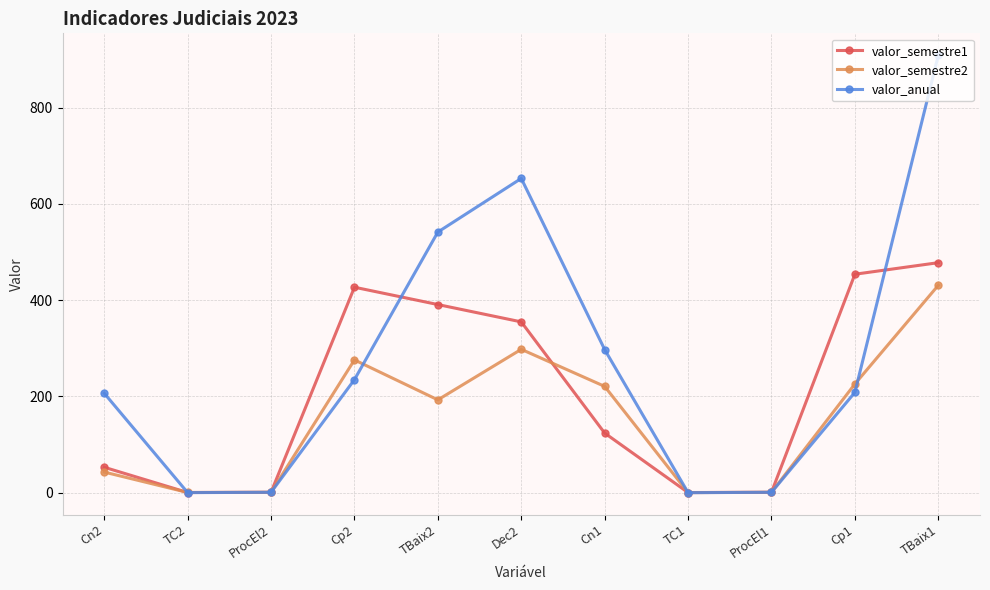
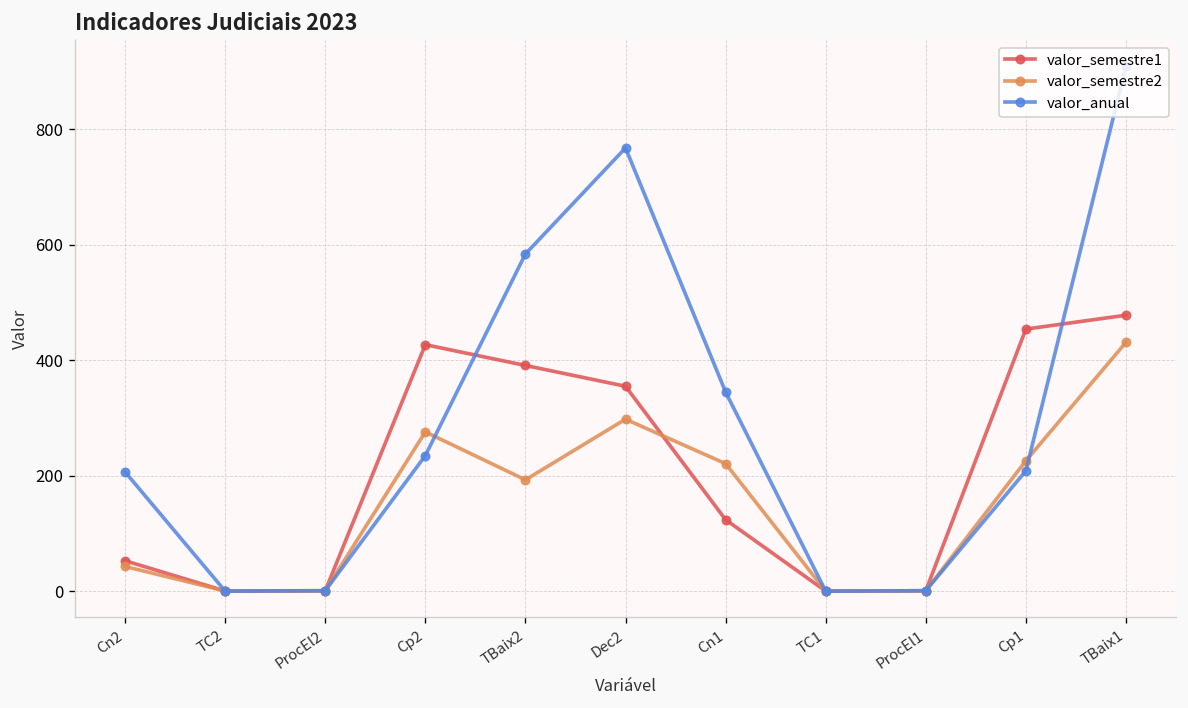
valor_anual, TBaix2: 540 -> 580
valor_anual, Dec2: 650 -> 770
valor_anual, Cn1: 300 -> 350
